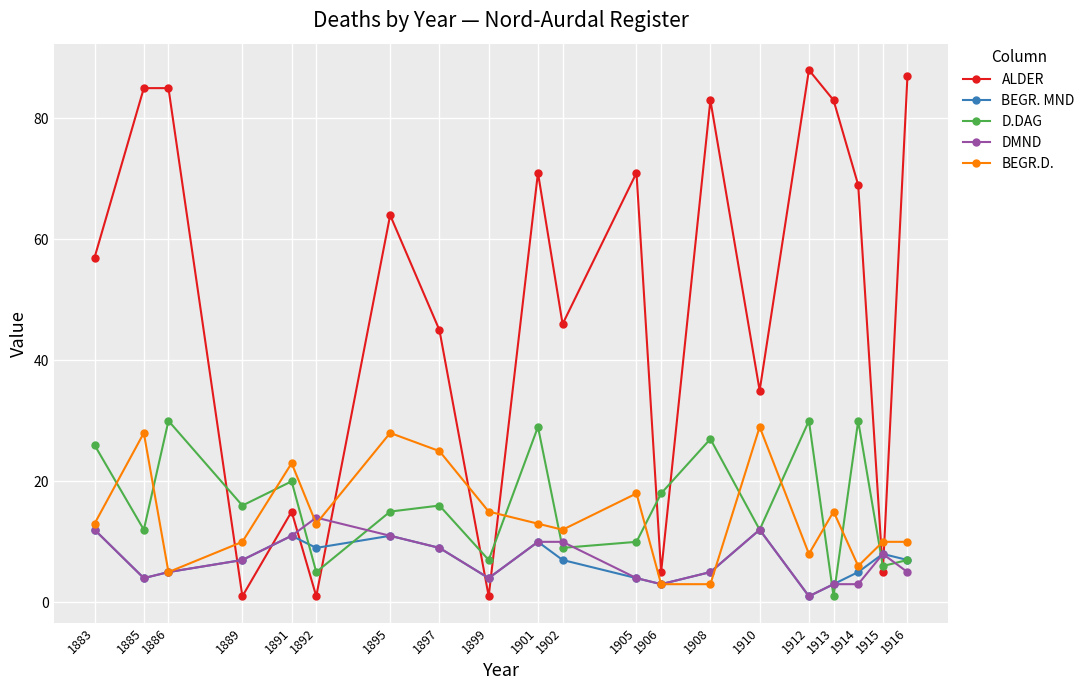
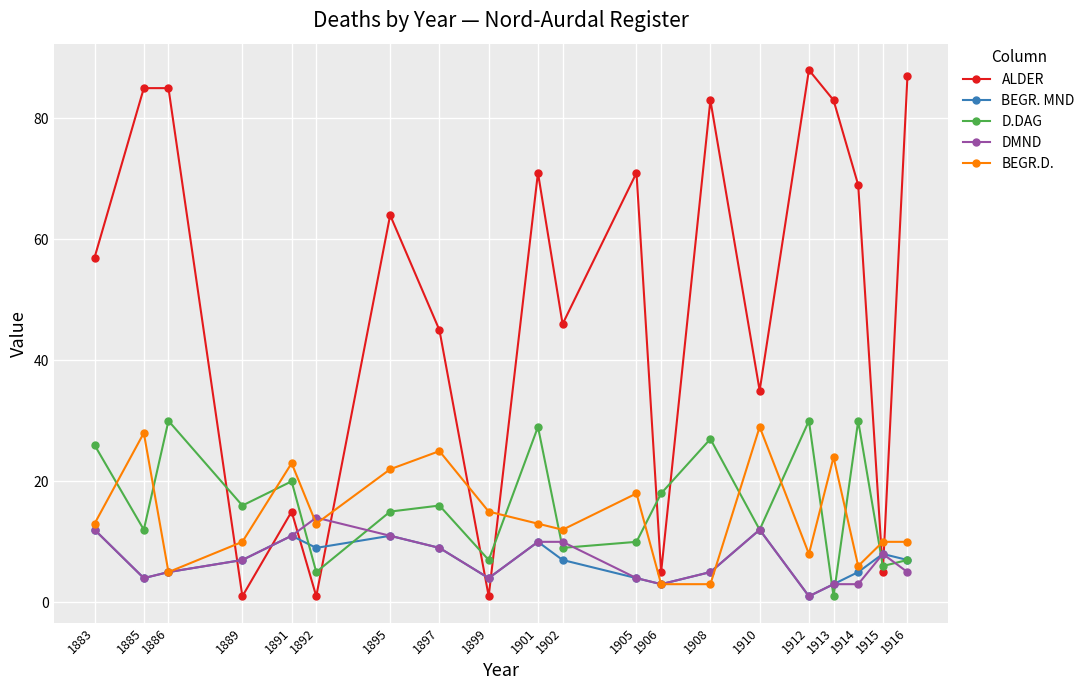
BEGR.D., 1895: 28 -> 22
BEGR.D., 1913: 15 -> 24
